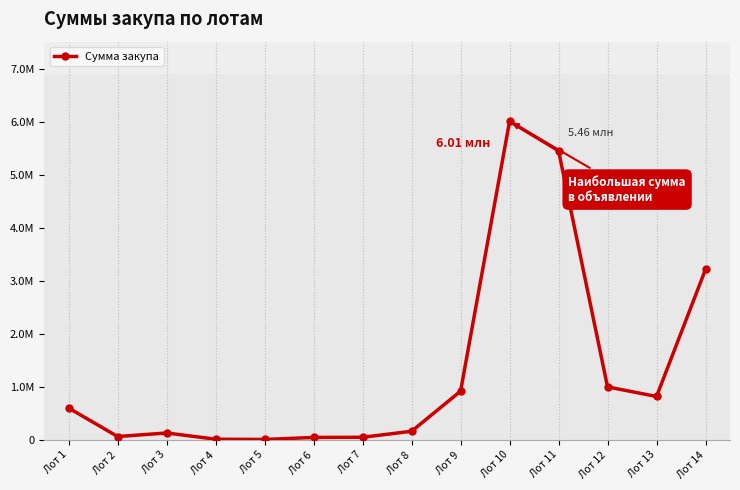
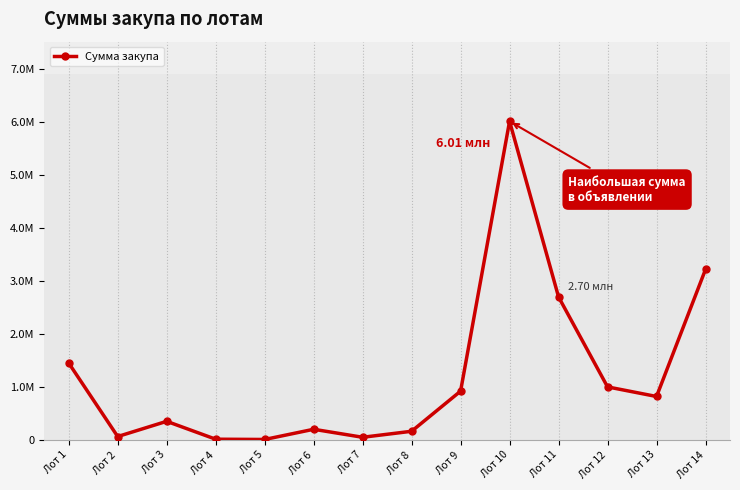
Лот 1: 600000 -> 1500000
Лот 3: 100000 -> 400000
Лот 6: 0 -> 200000
Лот 11: 5.46 -> 2.70
